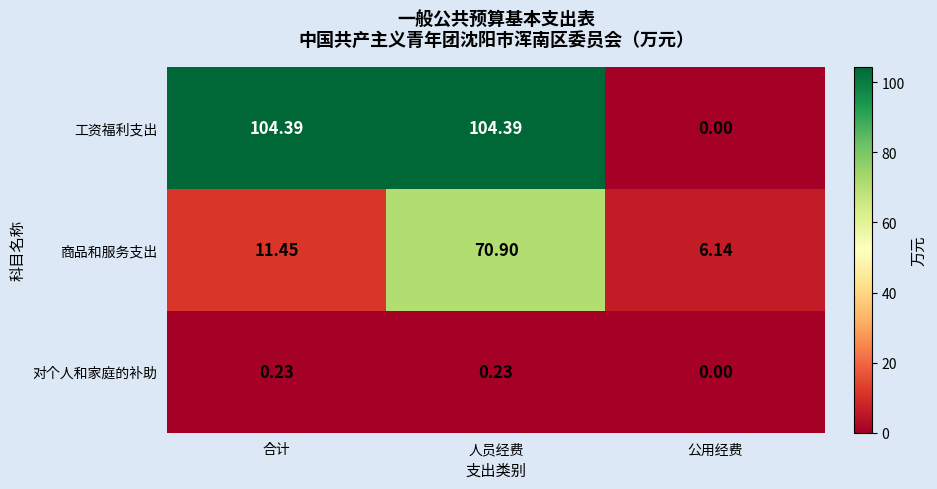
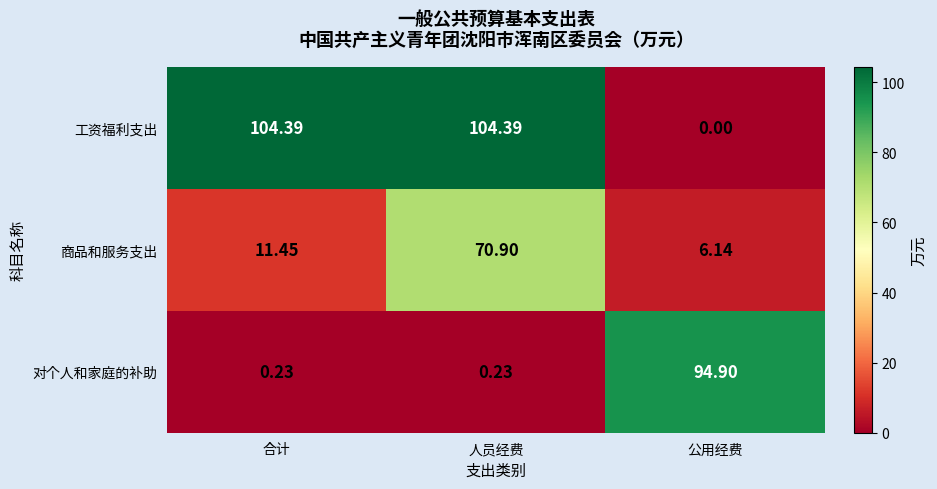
对个人和家庭的补助, 公用经费: 0.00 -> 94.90
